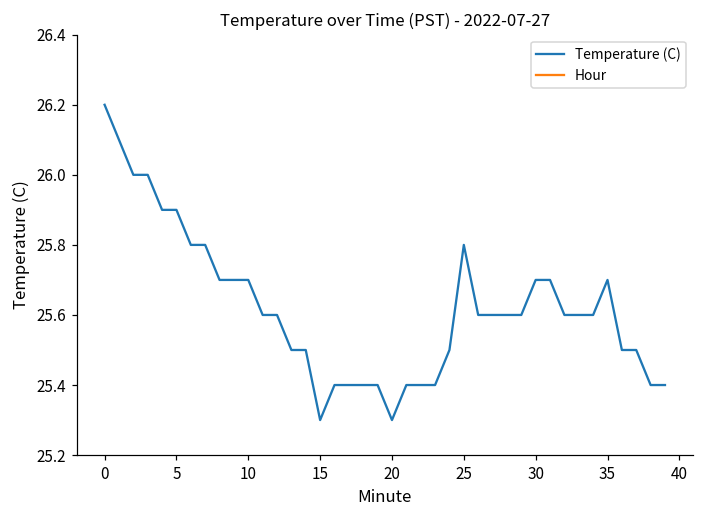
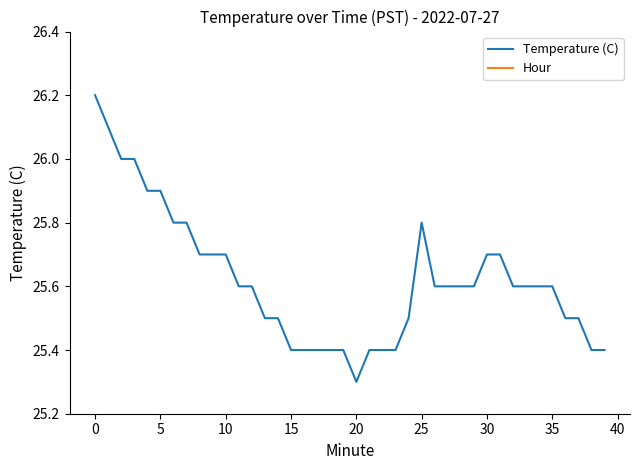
Temperature (C), 15: 25.3 -> 25.4
Temperature (C), 35: 25.7 -> 25.6
